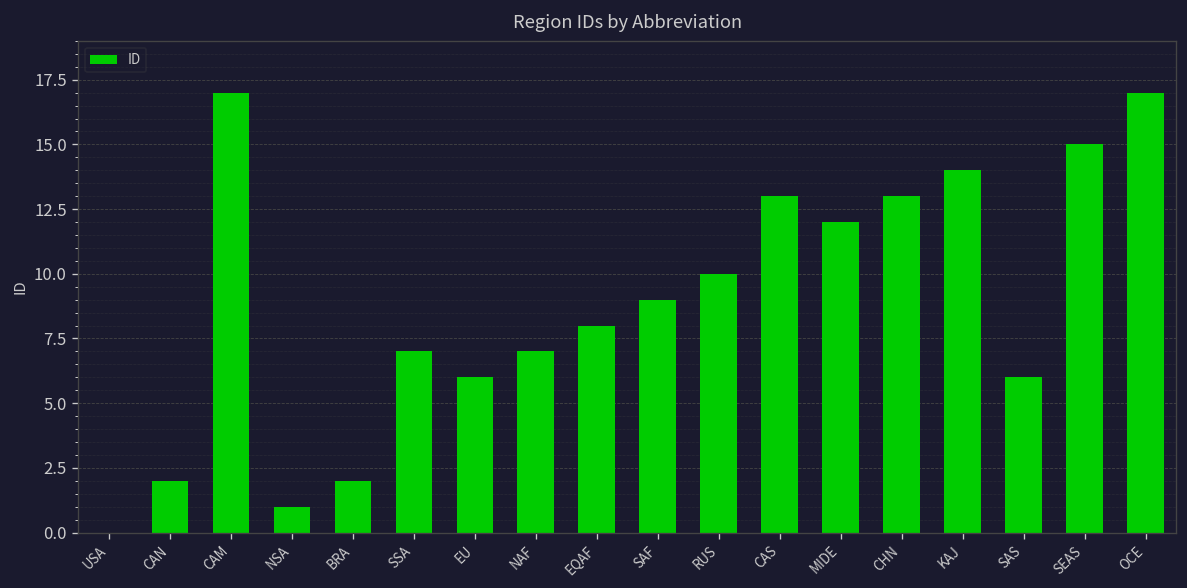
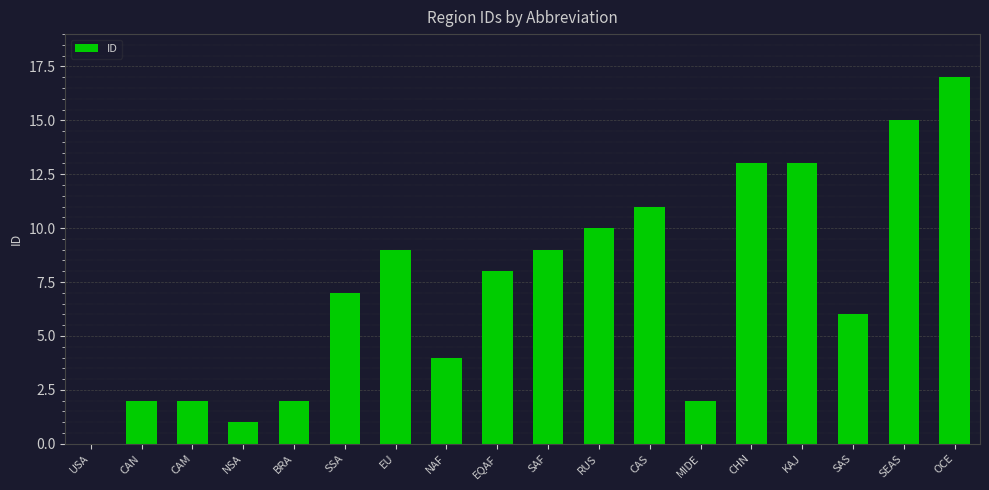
CAM: 17 -> 2
EU: 6 -> 9
NAF: 7 -> 4
CAS: 13 -> 11
MIDE: 12 -> 2
KAJ: 14 -> 13
